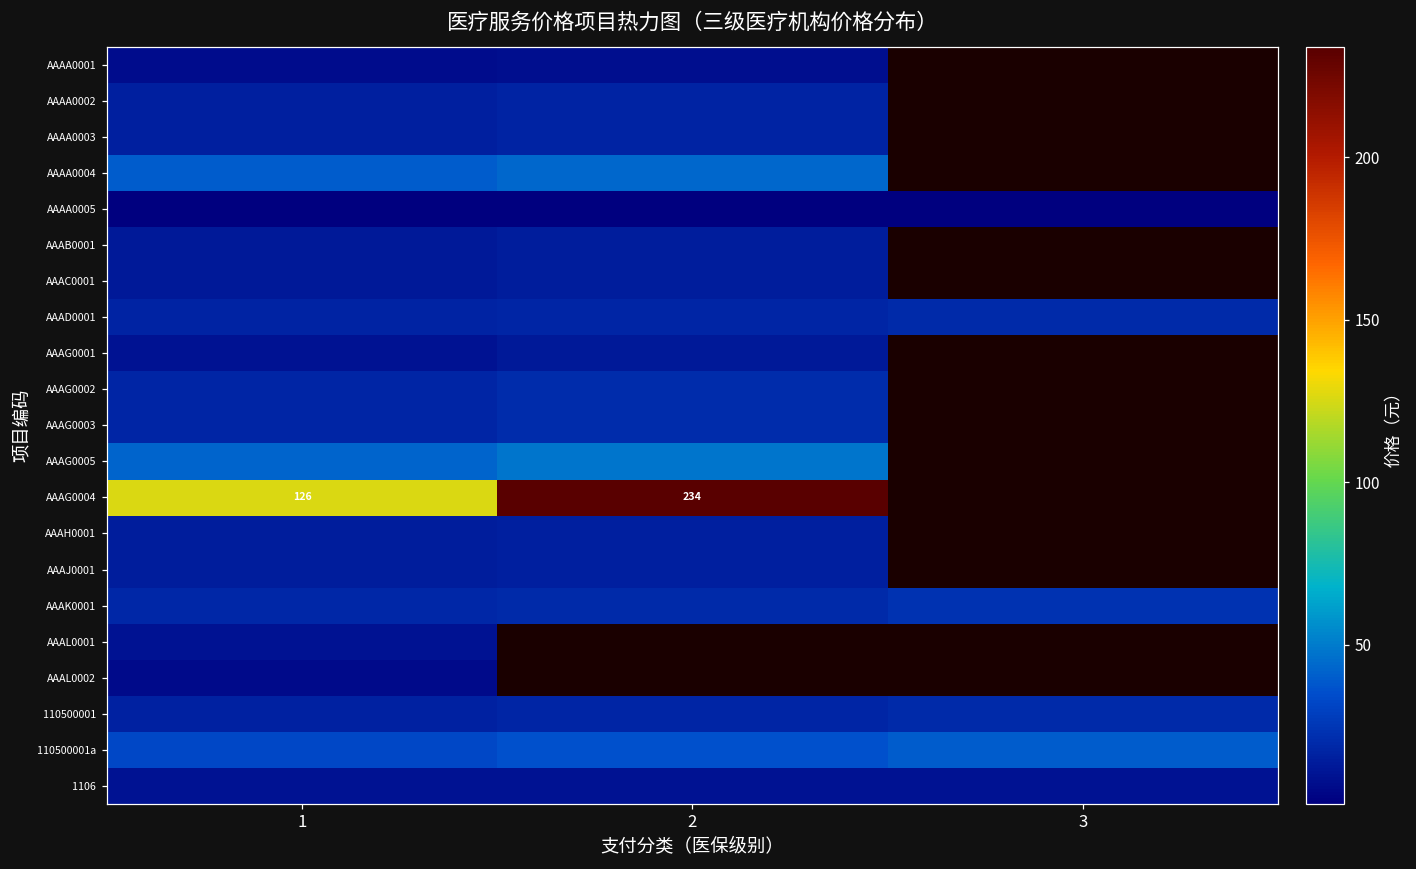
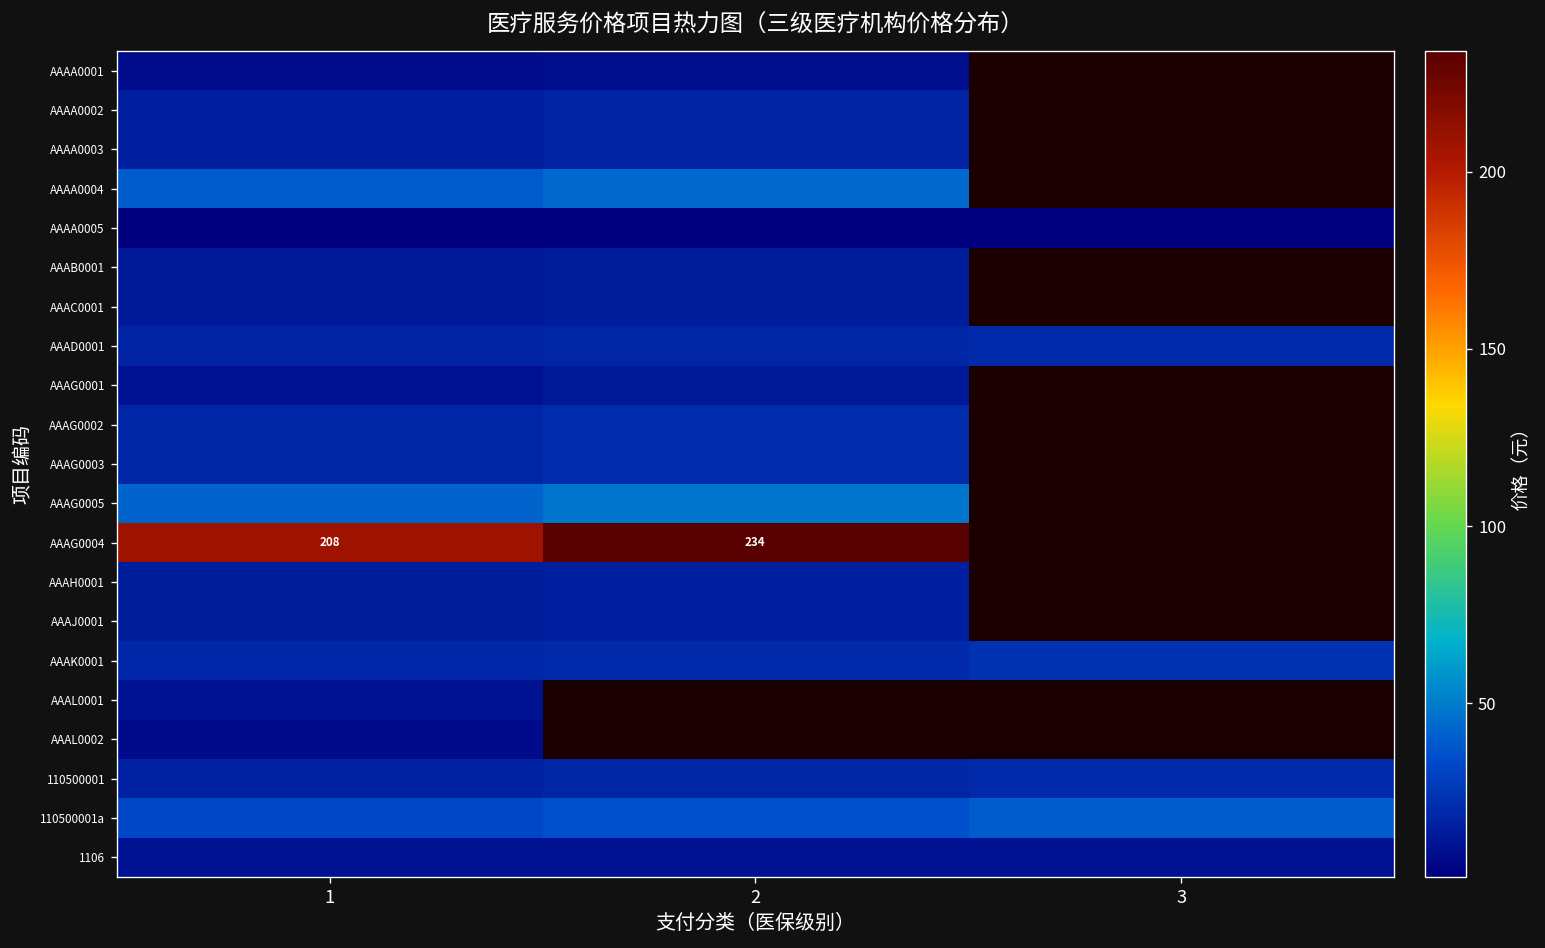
AAAG0004, 1: 126 -> 208
